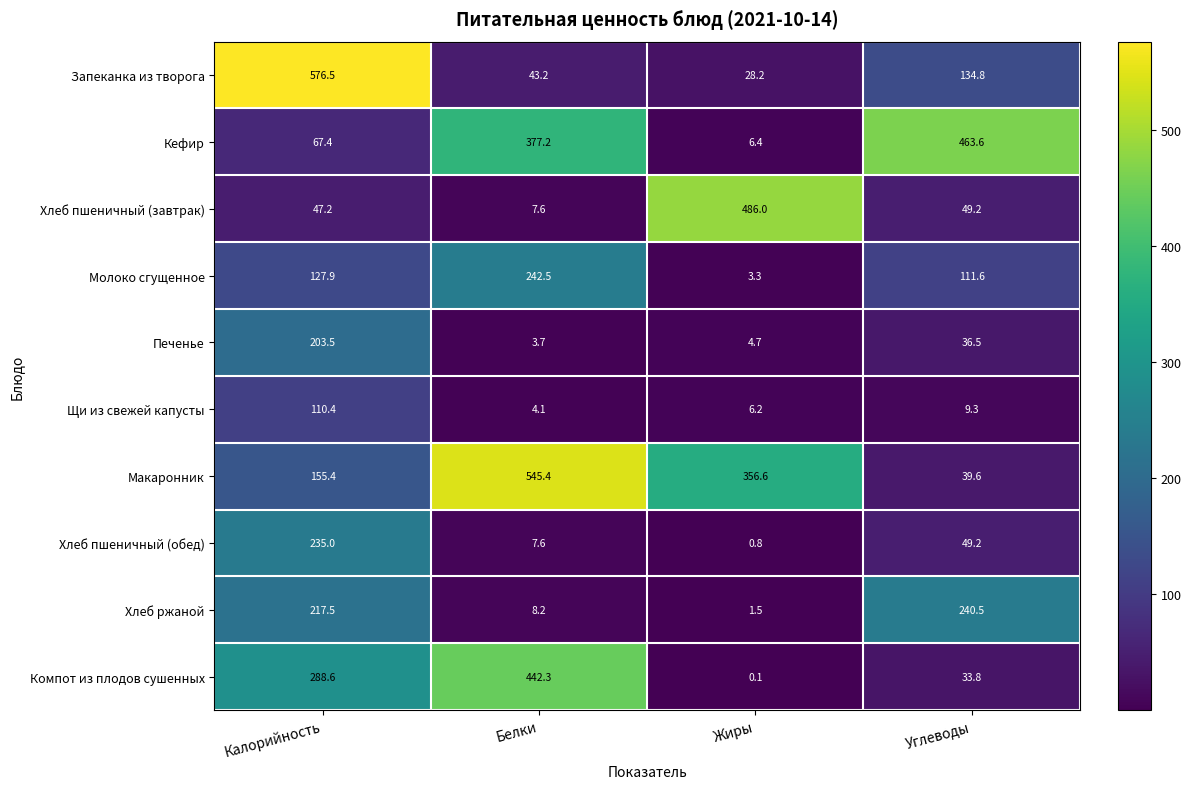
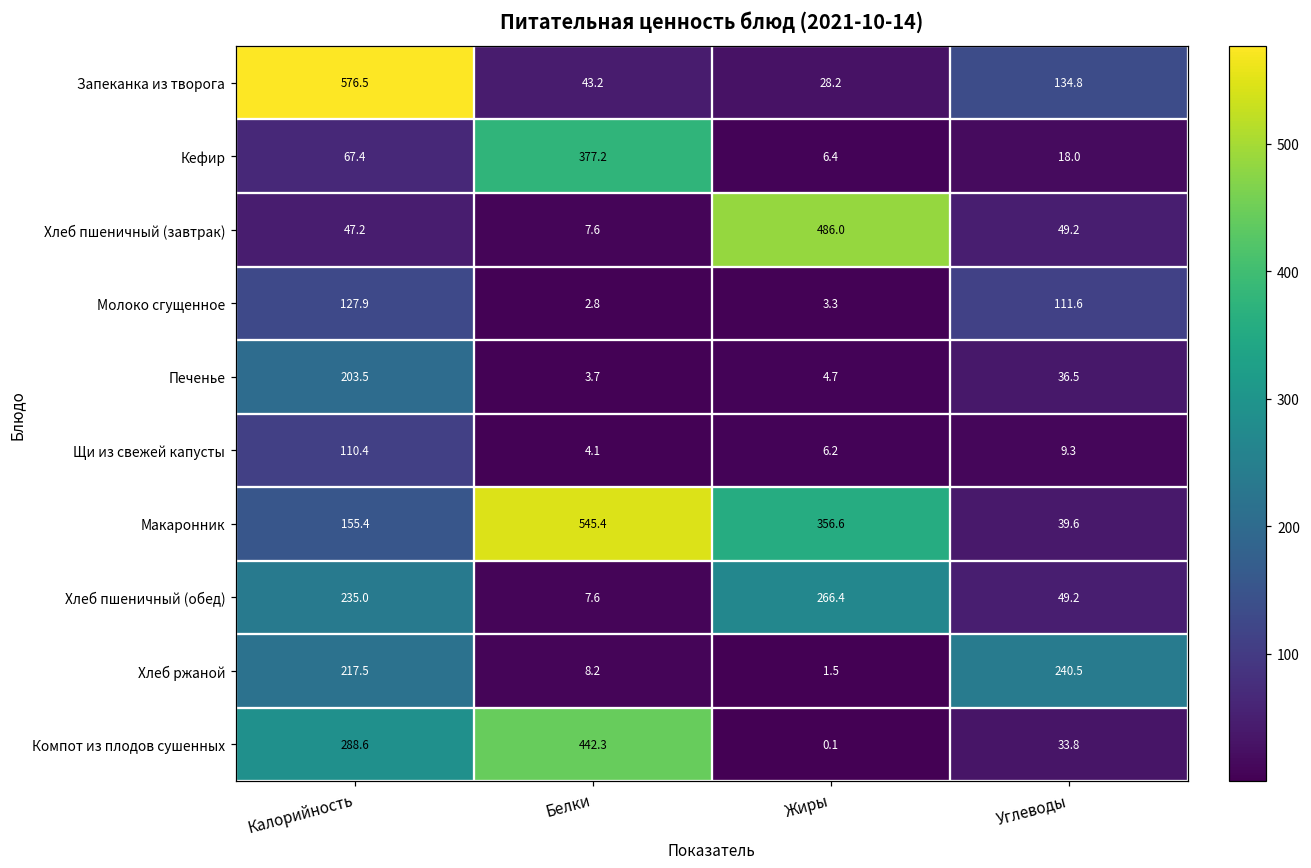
Кефир, Углеводы: 463.6 -> 18.0
Молоко сгущенное, Белки: 242.5 -> 2.8
Хлеб пшеничный (обед), Жиры: 0.8 -> 266.4
